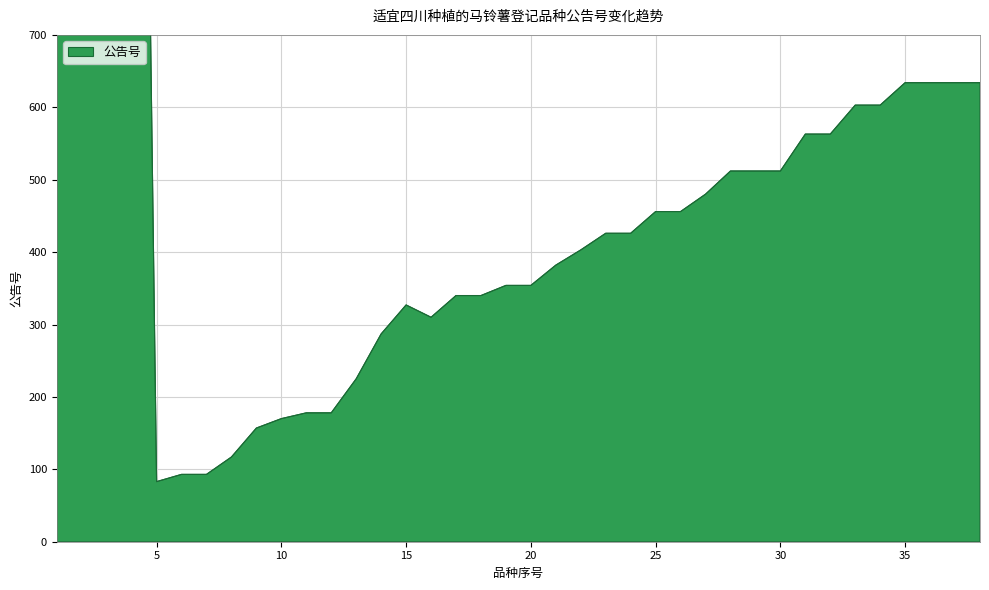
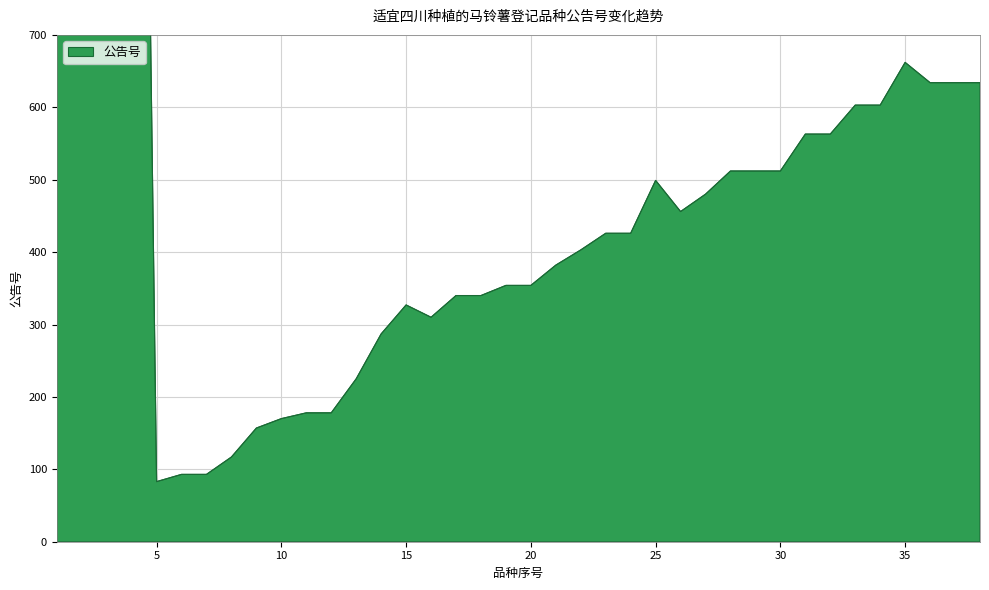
25: 460 -> 500
35: 630 -> 660
